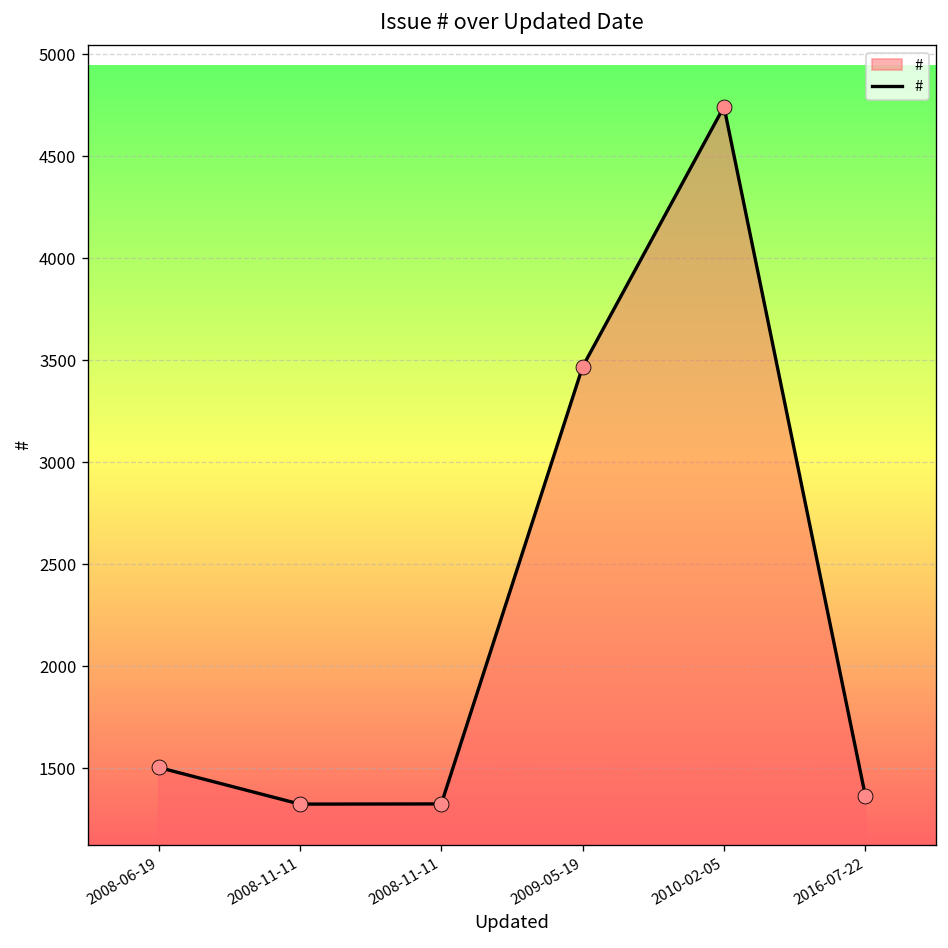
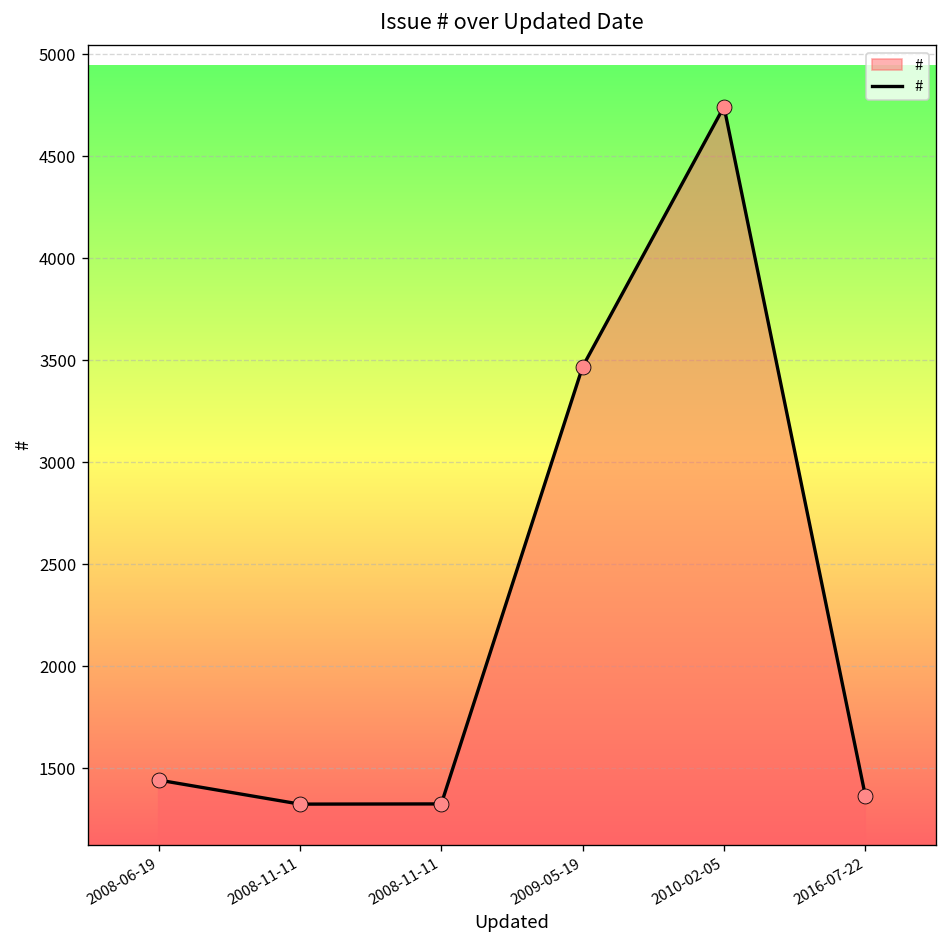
2008-06-19: 1500 -> 1440
